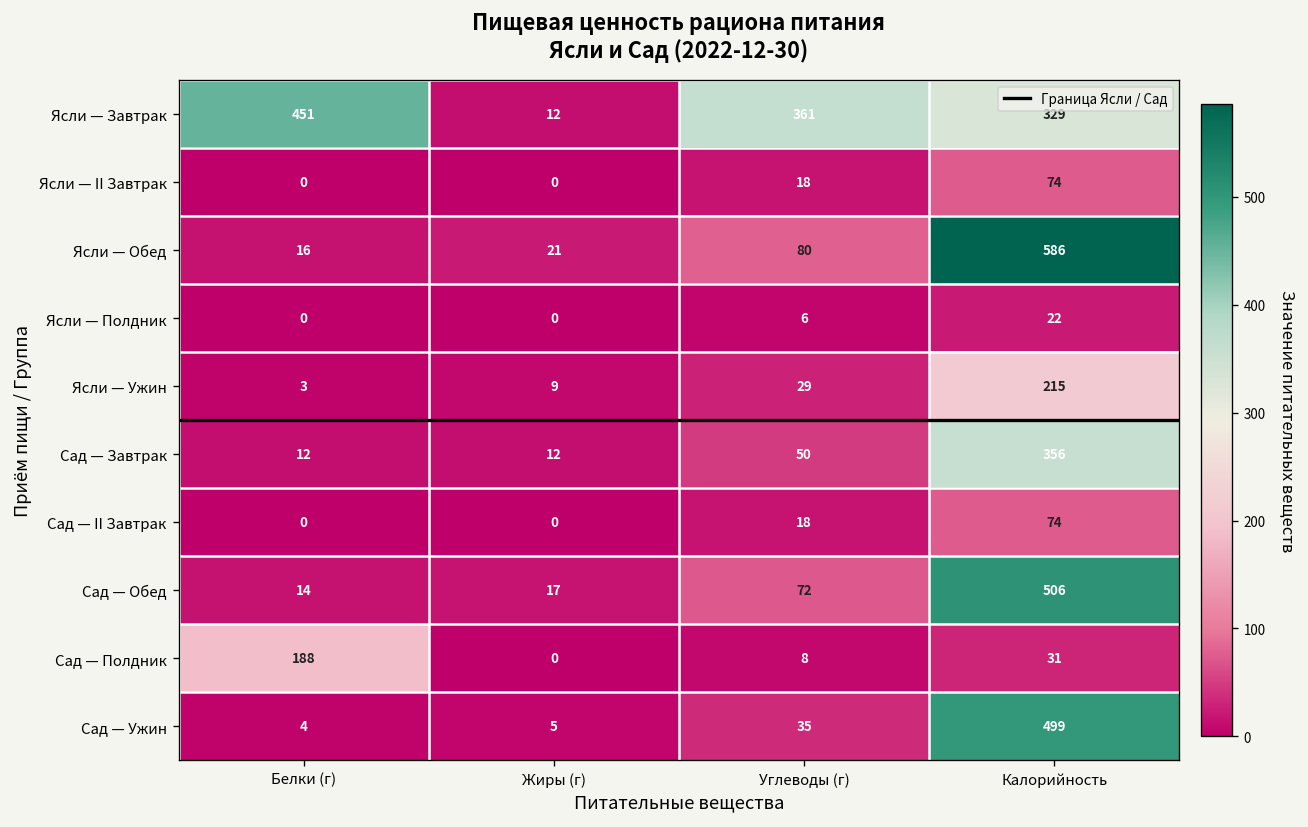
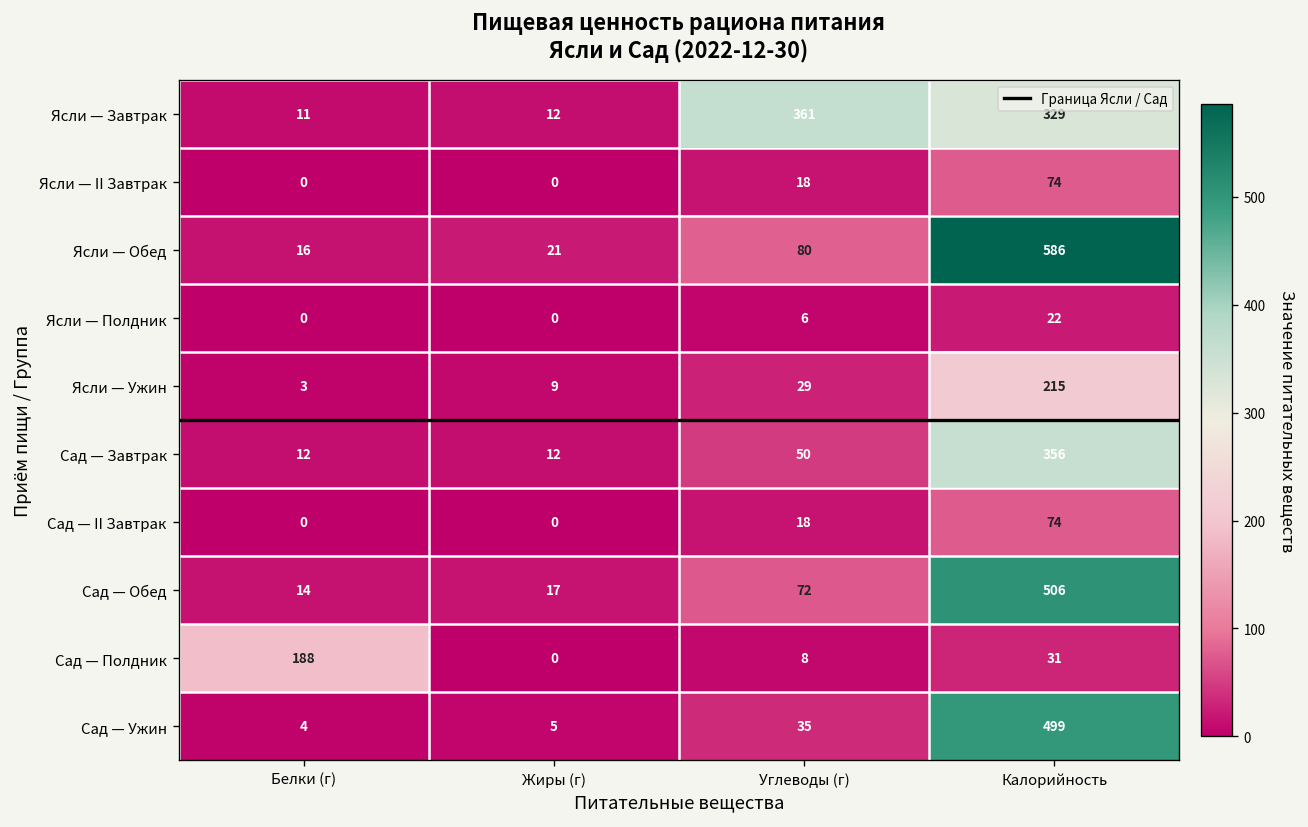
Ясли — Завтрак, Белки (г): 451 -> 11
